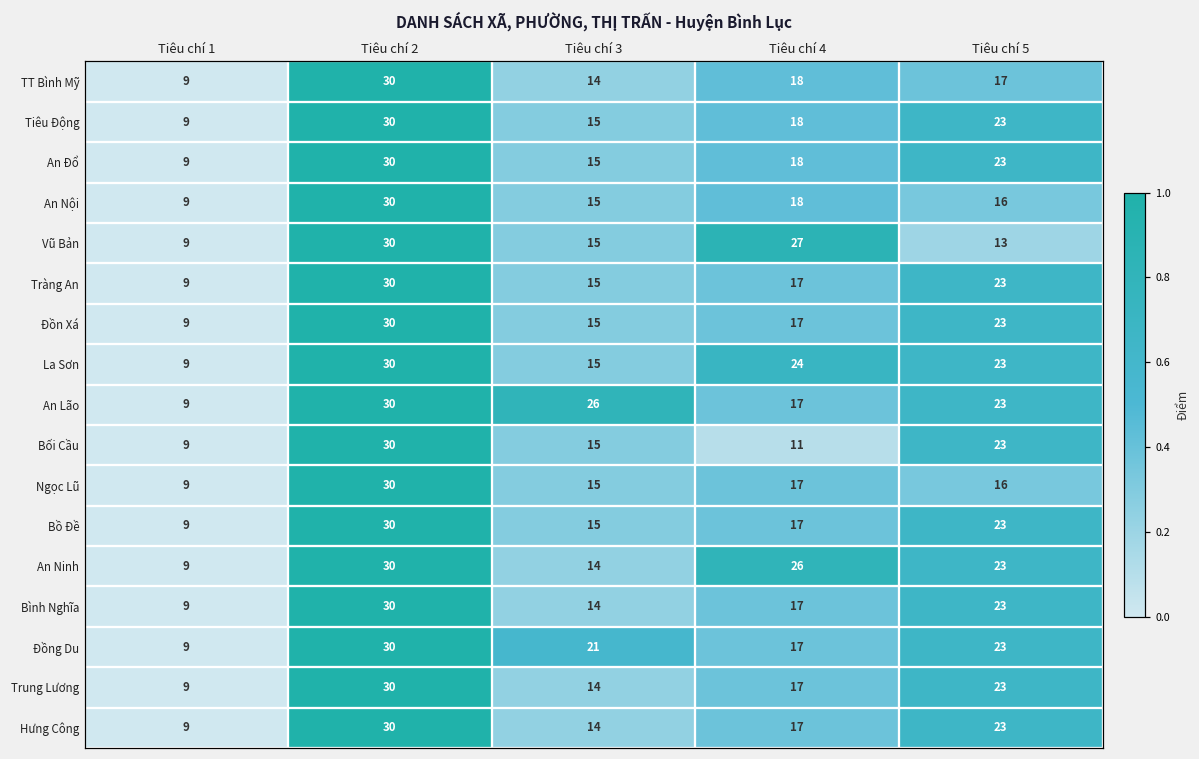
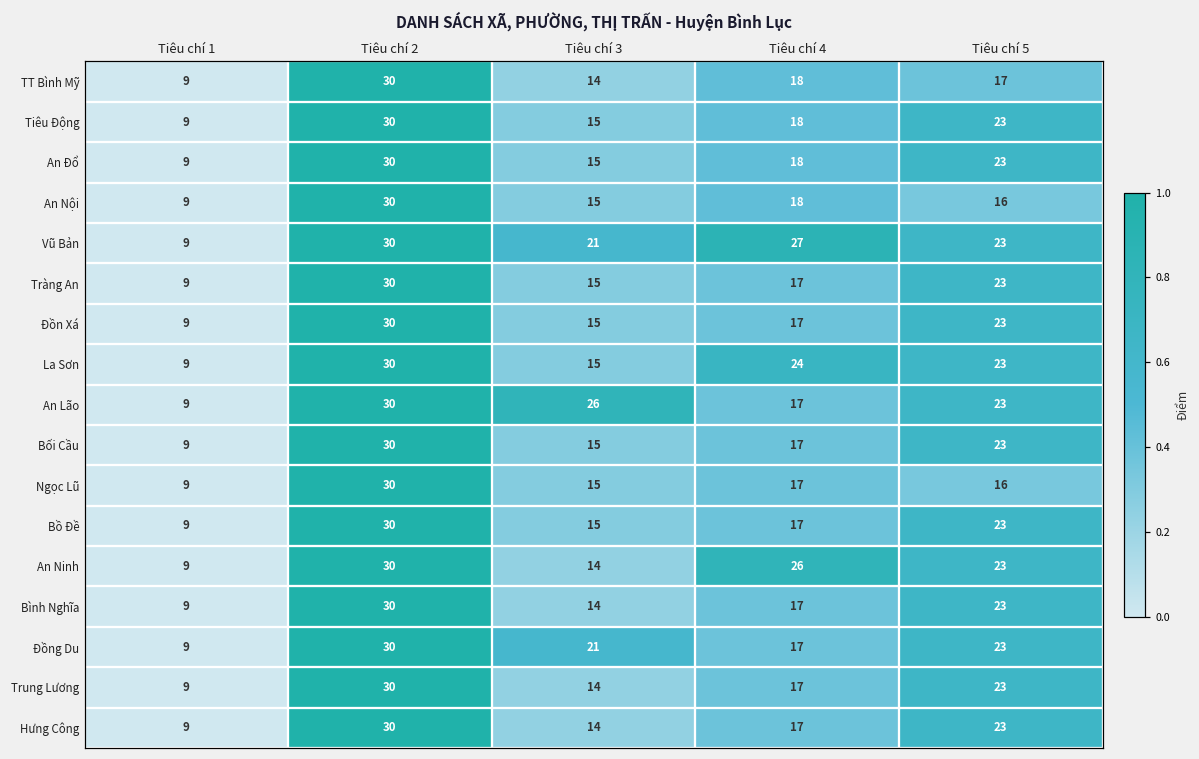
Vũ Bản, Tiêu chí 3: 15 -> 21
Vũ Bản, Tiêu chí 5: 13 -> 23
Bối Cầu, Tiêu chí 4: 11 -> 17
